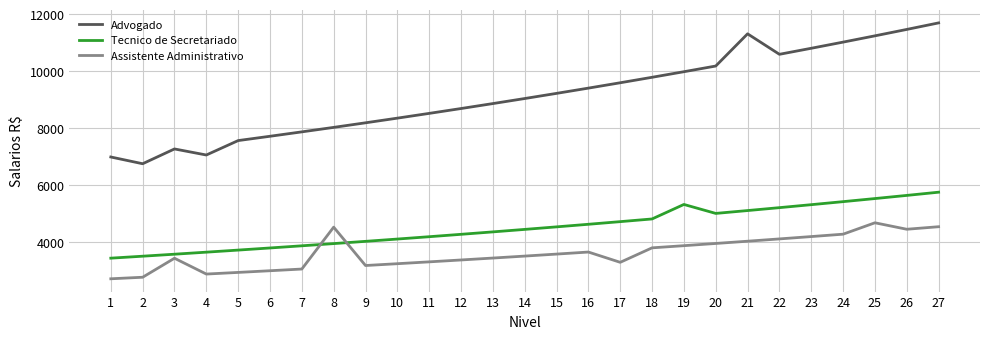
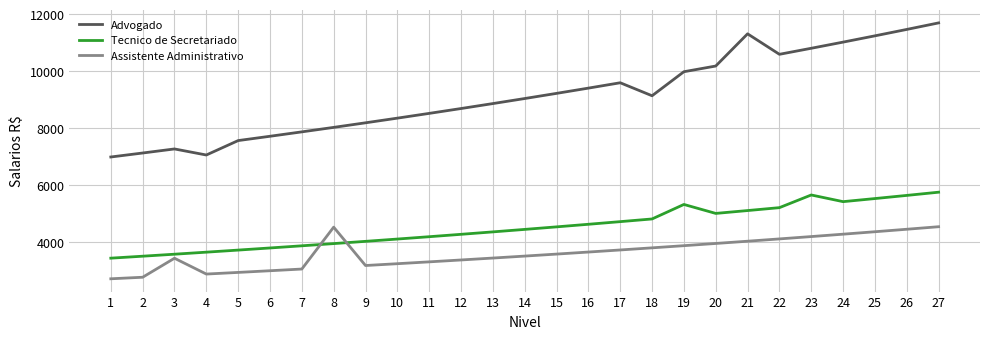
Advogado, 2: 6800 -> 7100
Assistente Administrativo, 17: 3300 -> 3700
Advogado, 18: 9800 -> 9100
Tecnico de Secretariado, 23: 5300 -> 5700
Assistente Administrativo, 25: 4700 -> 4400
